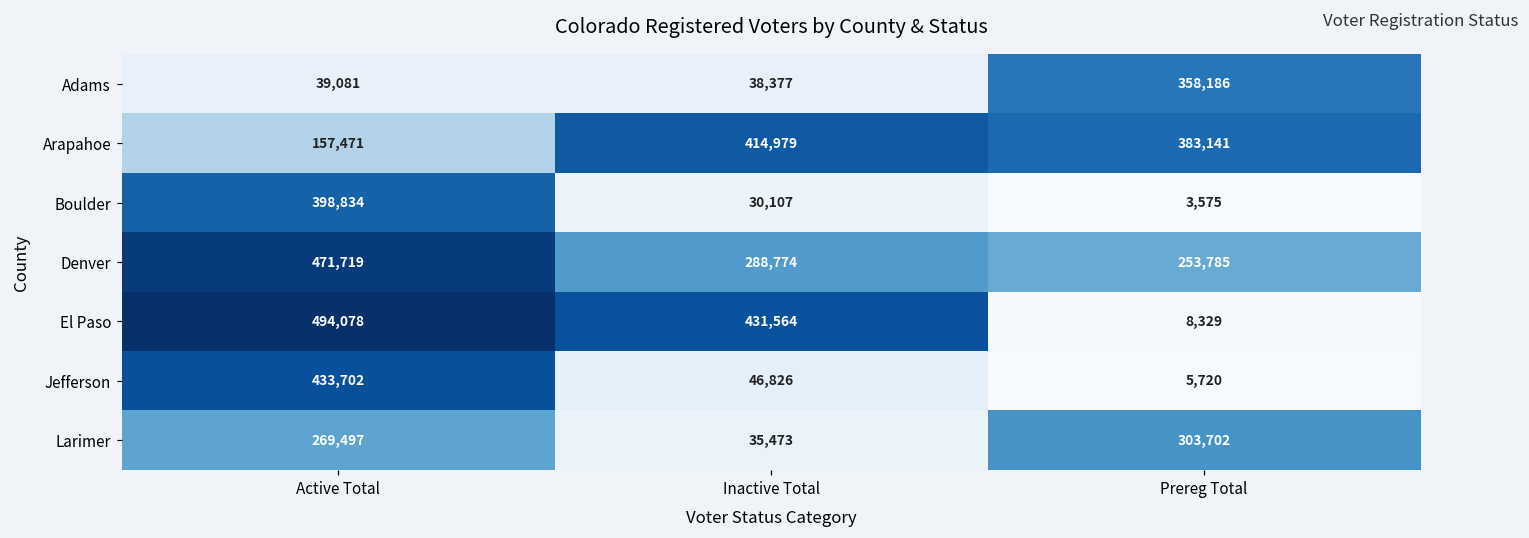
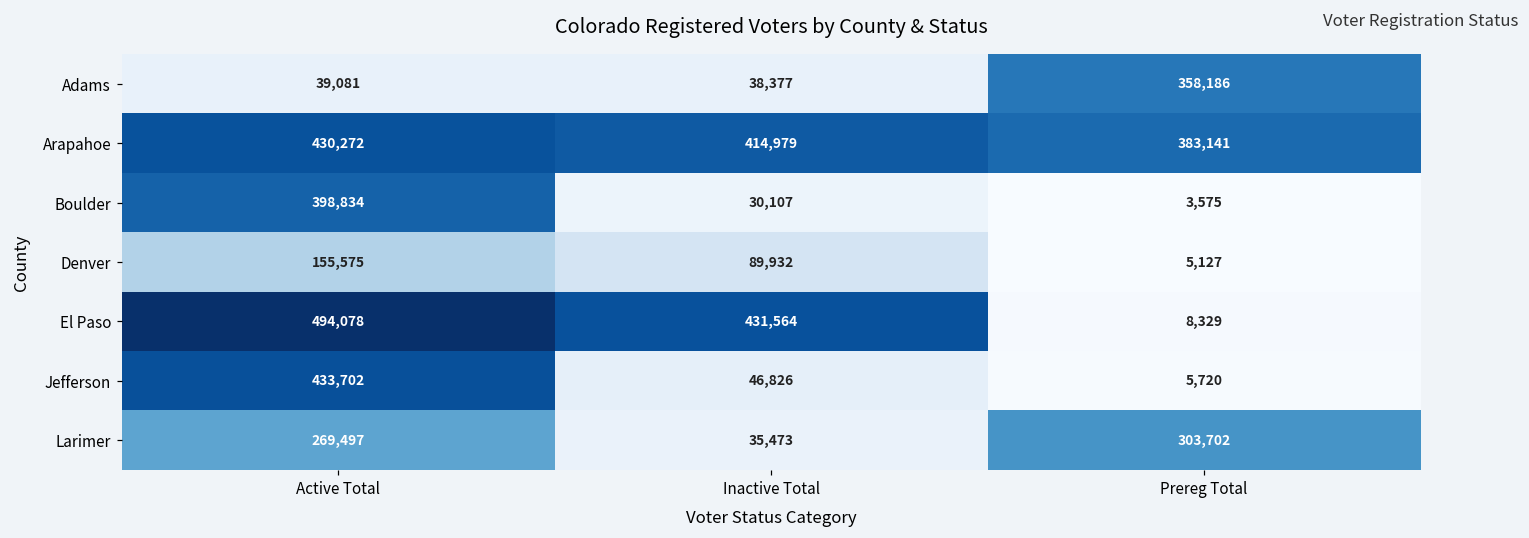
Arapahoe, Active Total: 157,471 -> 430,272
Denver, Active Total: 471,719 -> 155,575
Denver, Inactive Total: 288,774 -> 89,932
Denver, Prereg Total: 253,785 -> 5,127
